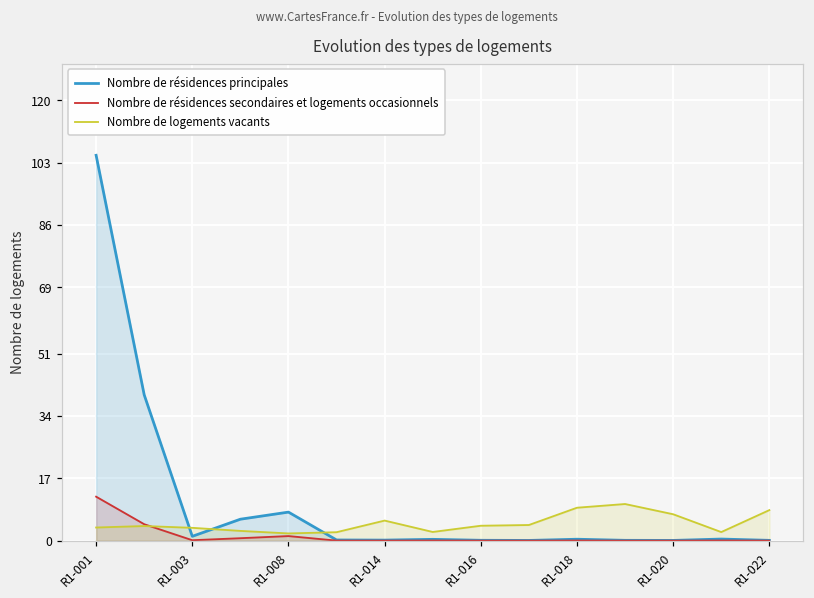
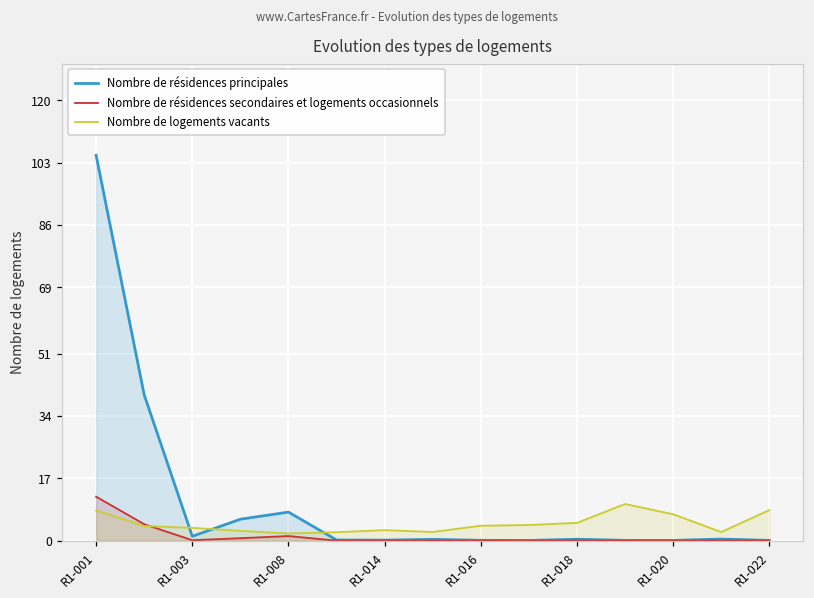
Nombre de logements vacants, R1-001: 4 -> 8
Nombre de logements vacants, R1-014: 5 -> 3
Nombre de logements vacants, R1-018: 9 -> 5
